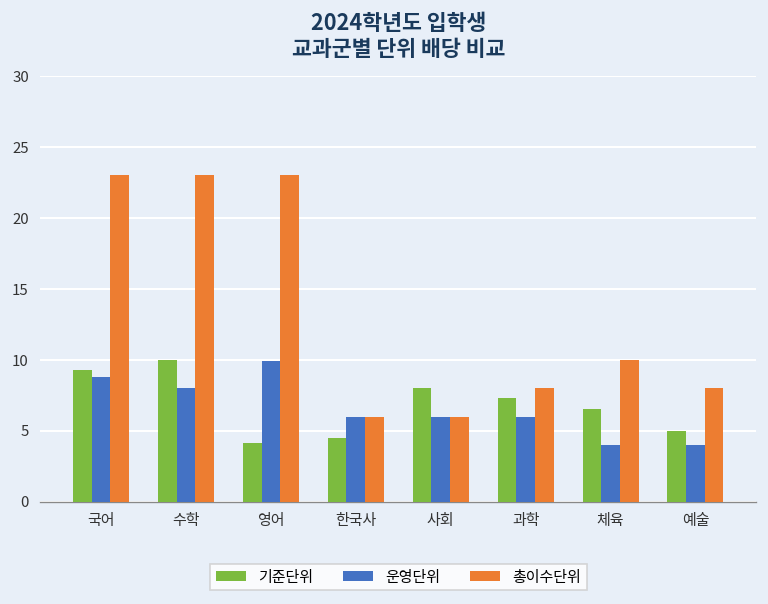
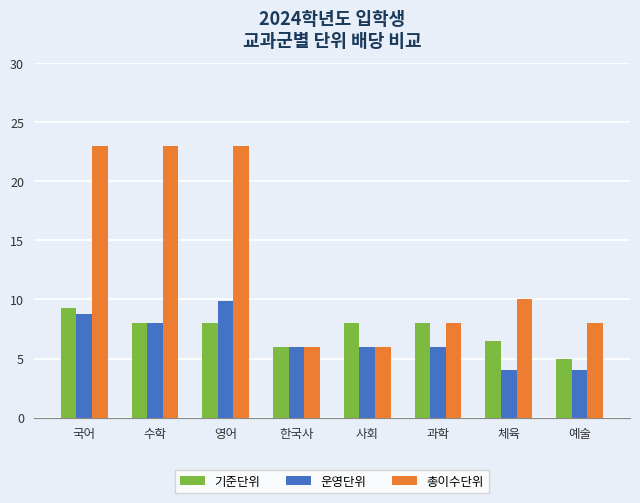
기준단위, 수학: 10 -> 8
기준단위, 영어: 4.1 -> 8.0
기준단위, 한국사: 4.5 -> 6.0
기준단위, 과학: 7.3 -> 8.0
